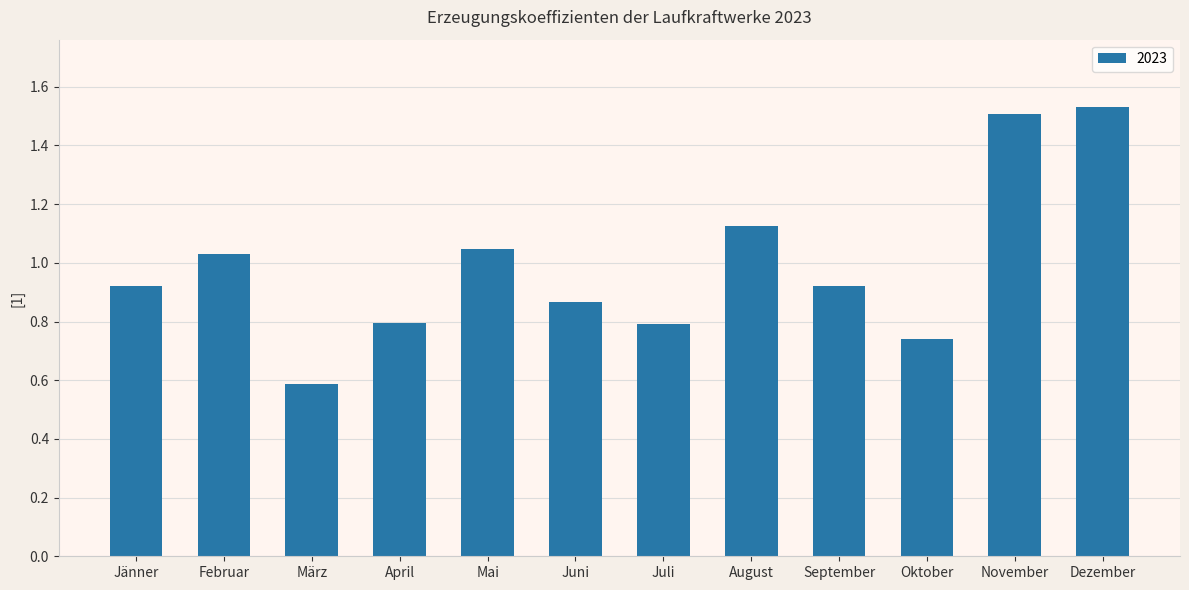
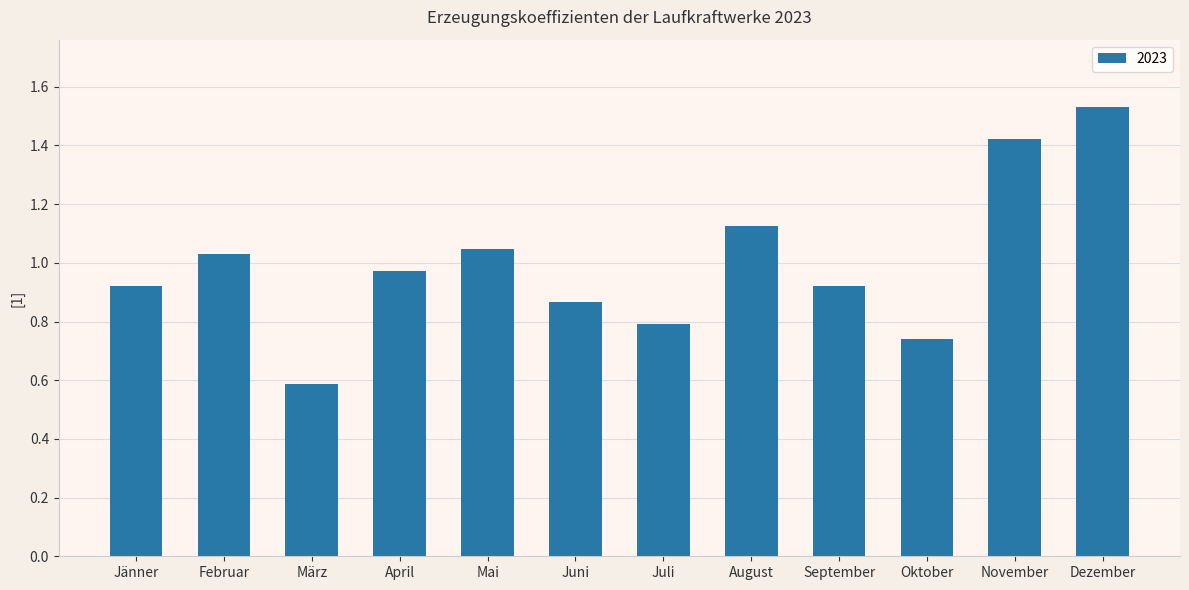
April: 0.79 -> 0.97
November: 1.51 -> 1.42
